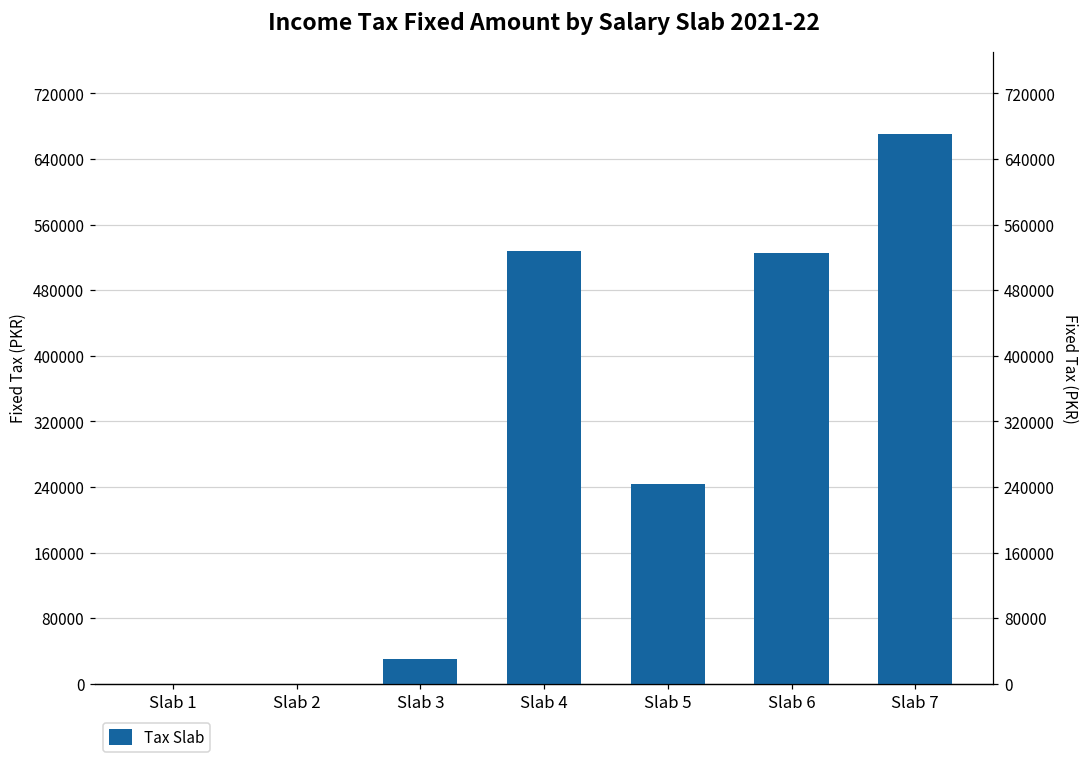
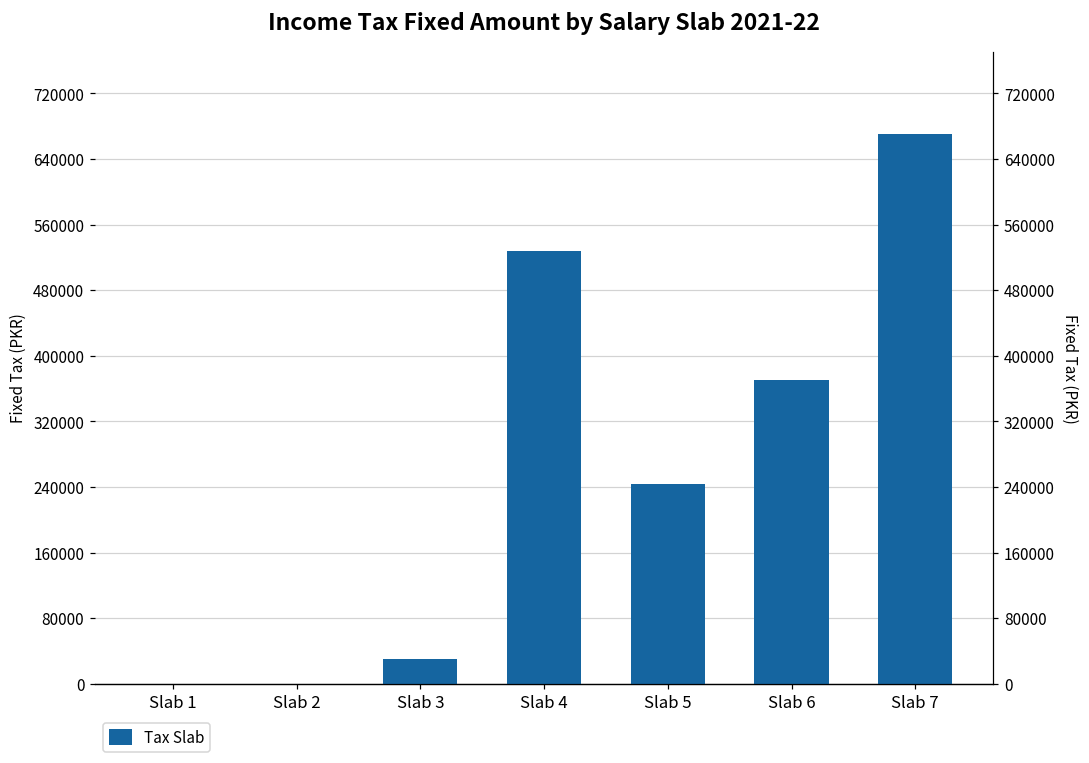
Slab 6: 530000 -> 370000
